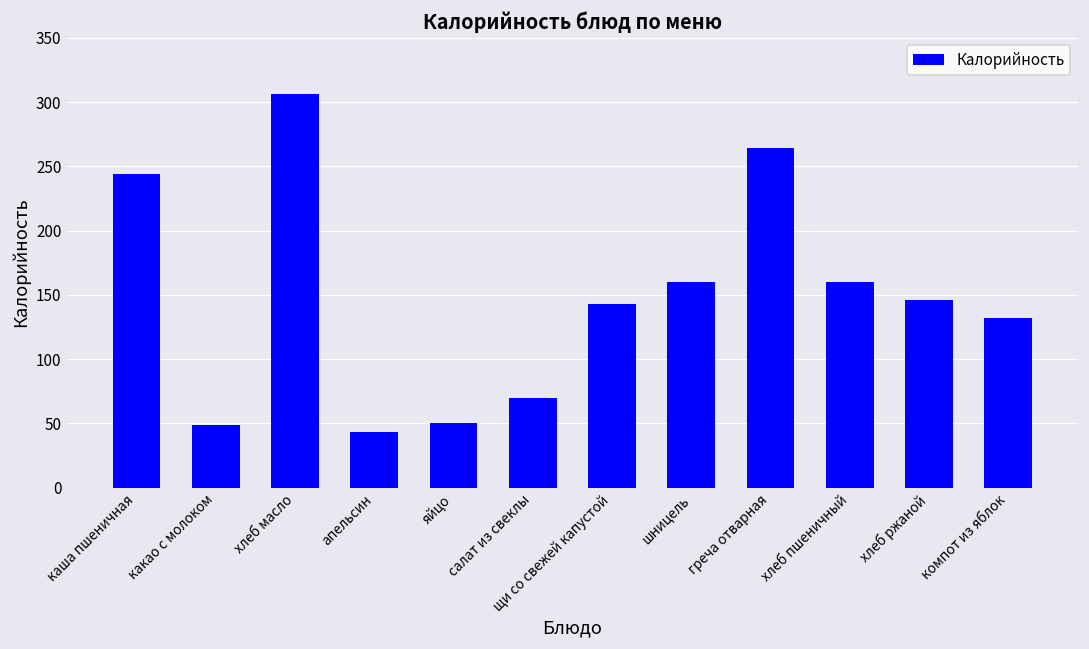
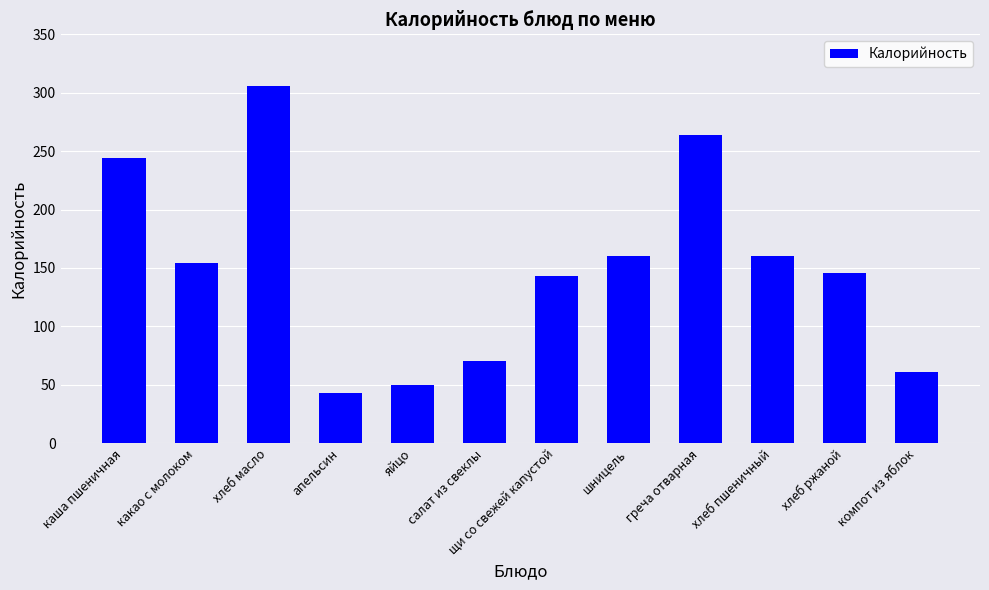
какао с молоком: 49 -> 154
компот из яблок: 132 -> 61
